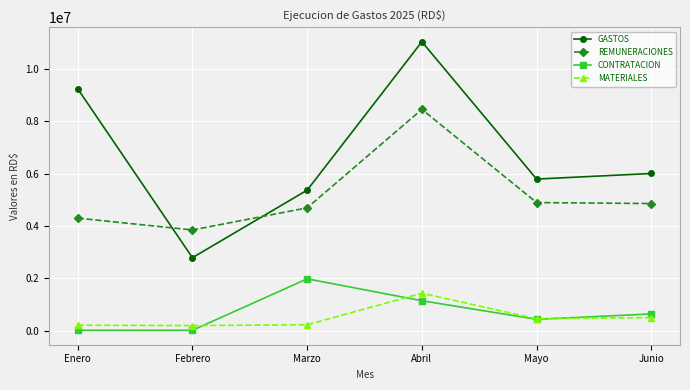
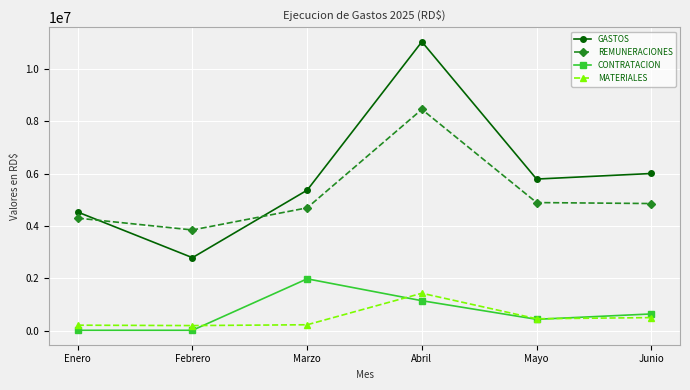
GASTOS, Enero: 9200000 -> 4500000
